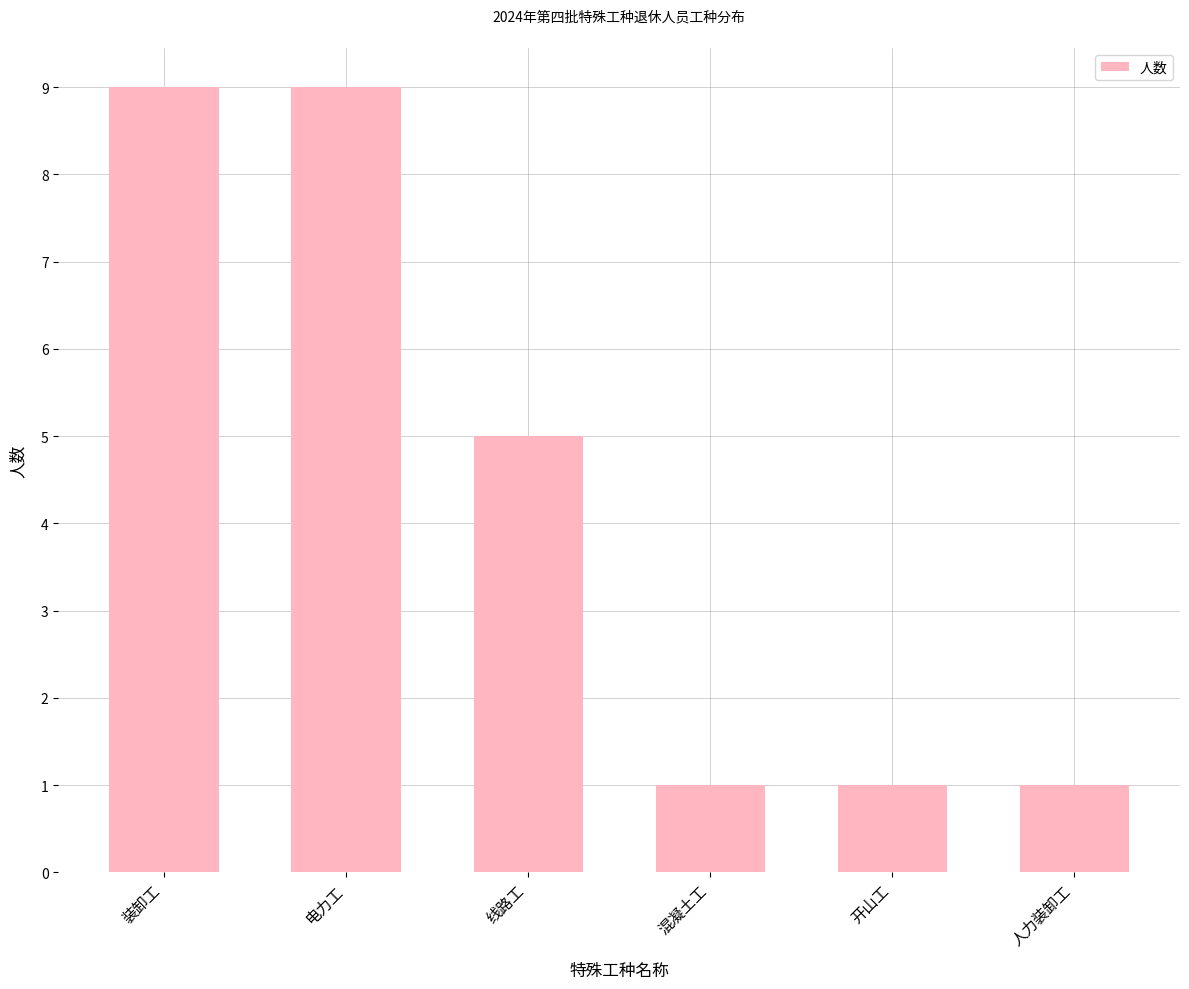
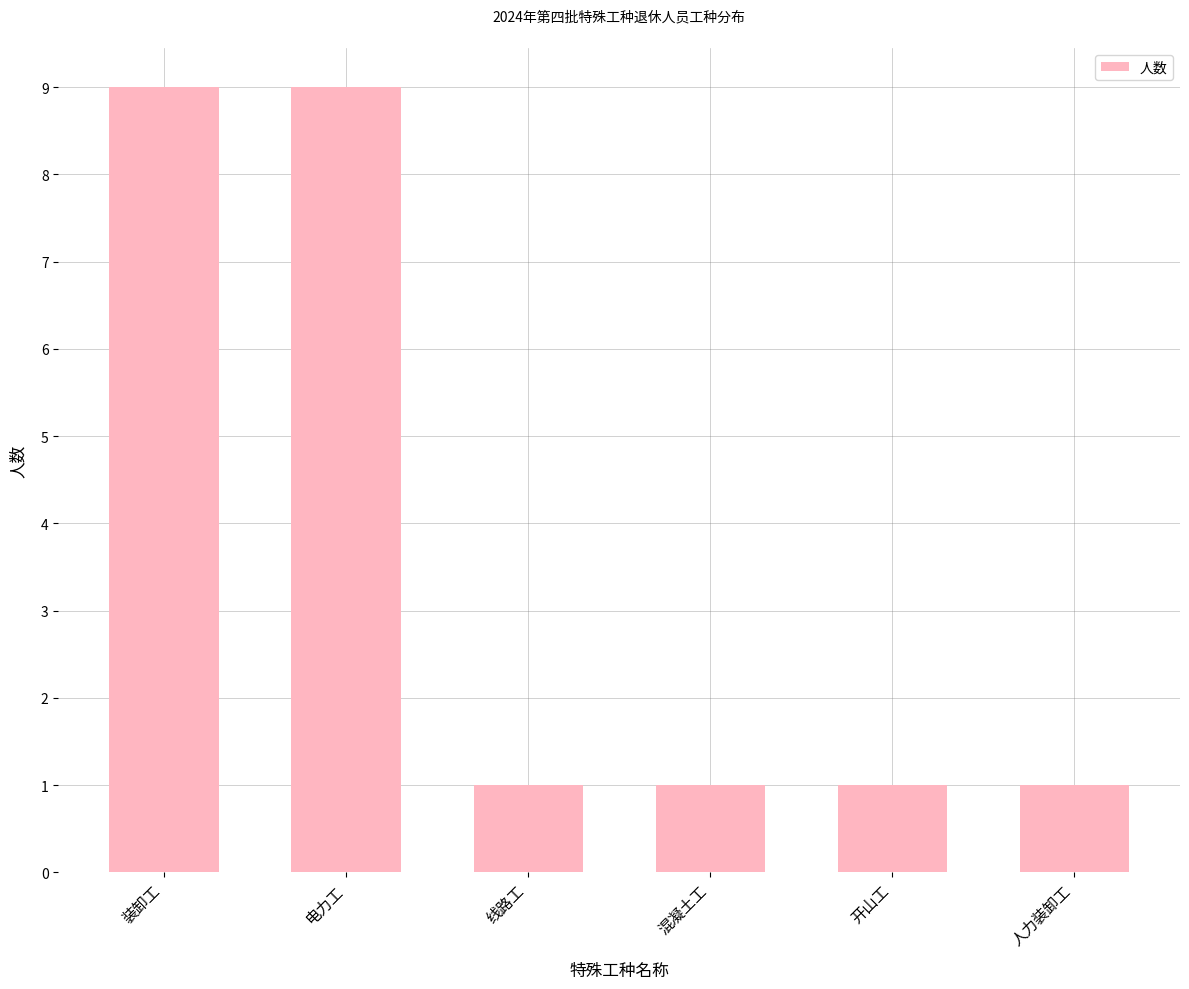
线路工: 5 -> 1
